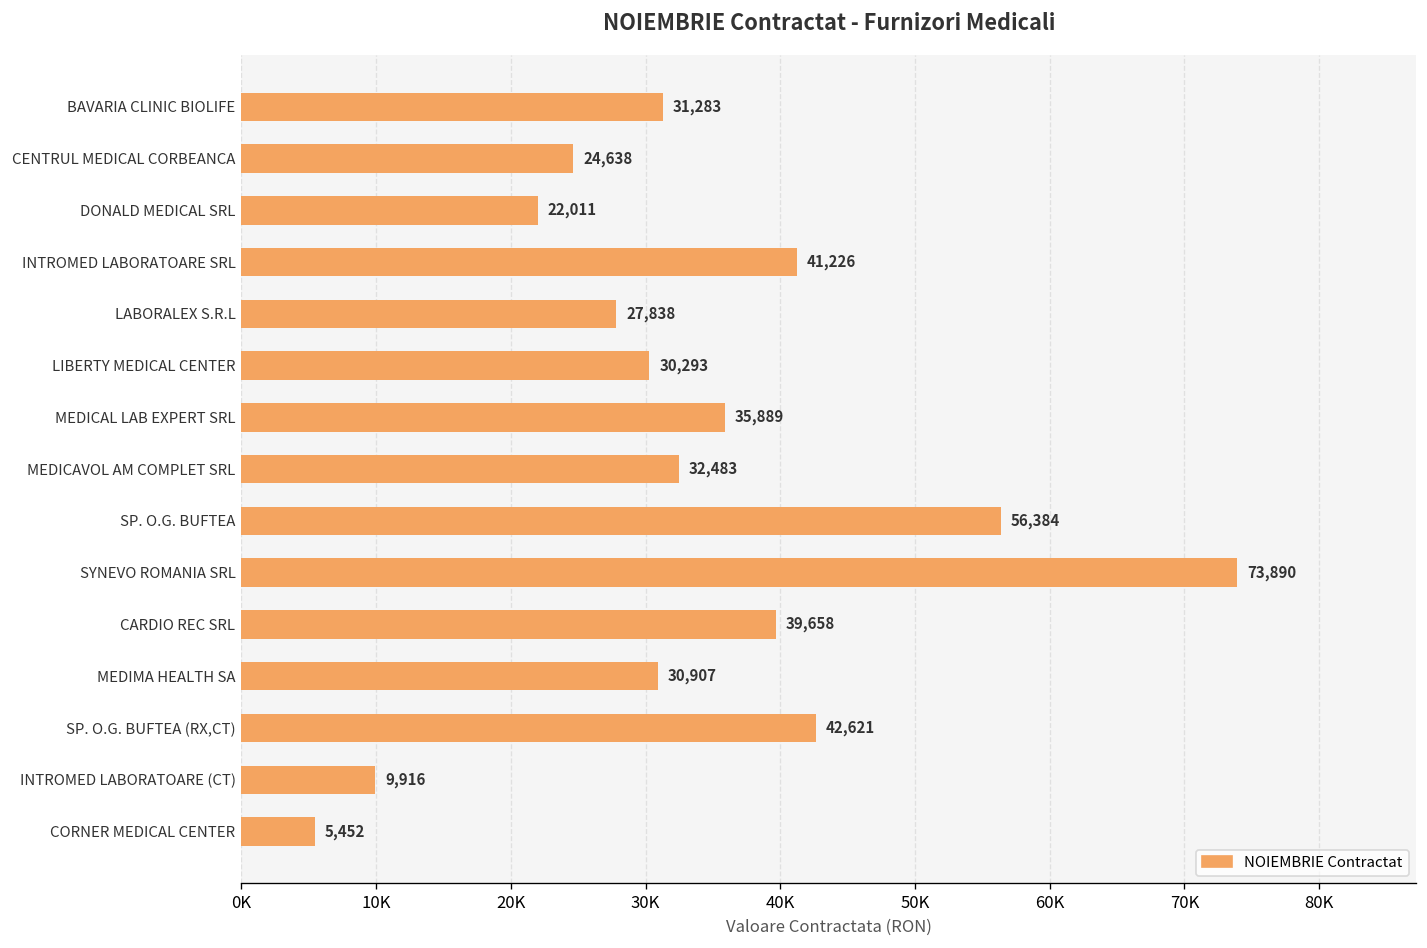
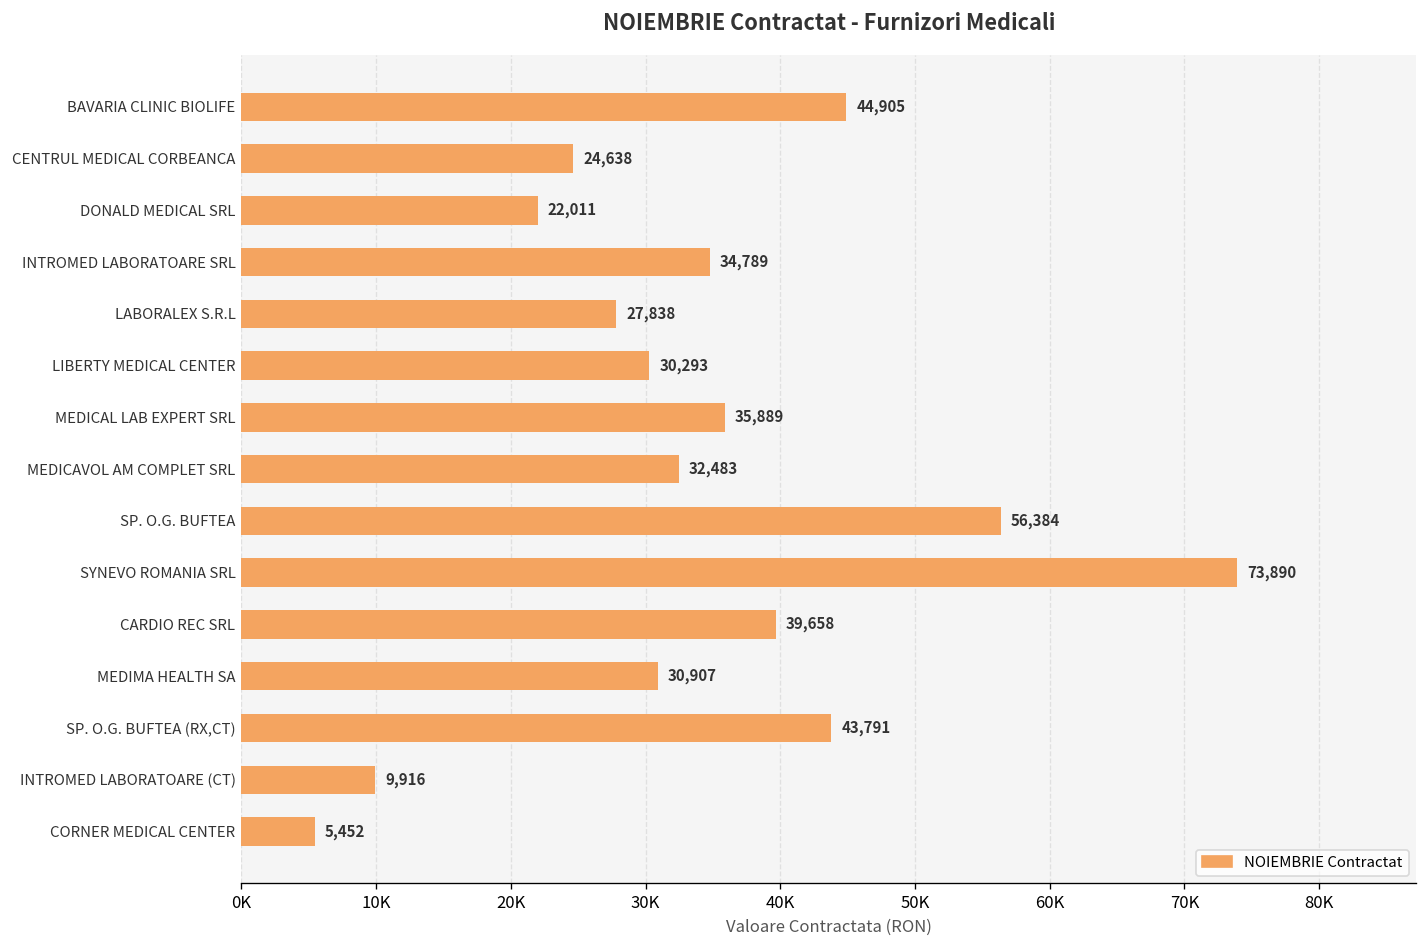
BAVARIA CLINIC BIOLIFE: 31,283 -> 44,905
INTROMED LABORATOARE SRL: 41,226 -> 34,789
SP. O.G. BUFTEA (RX,CT): 42,621 -> 43,791
